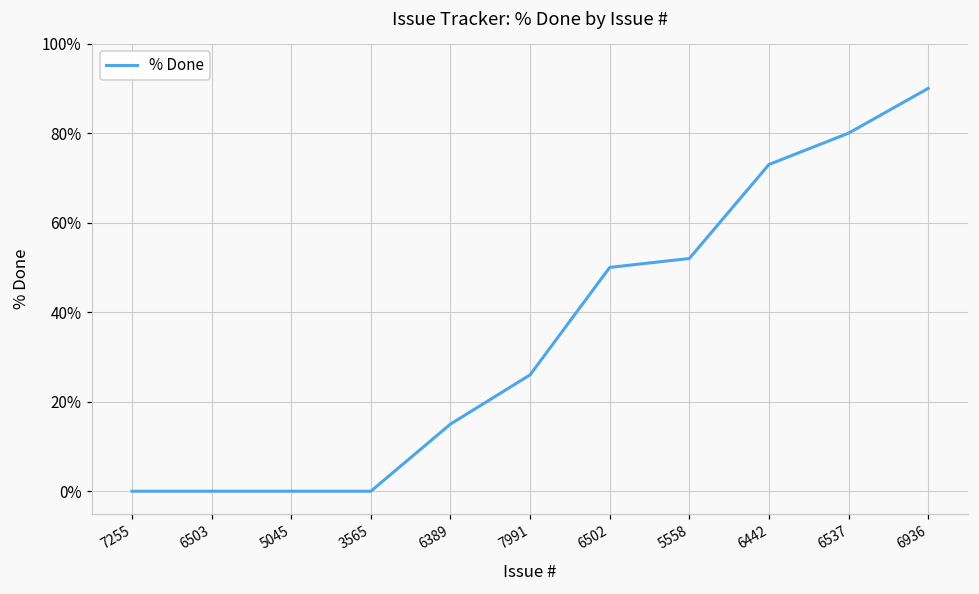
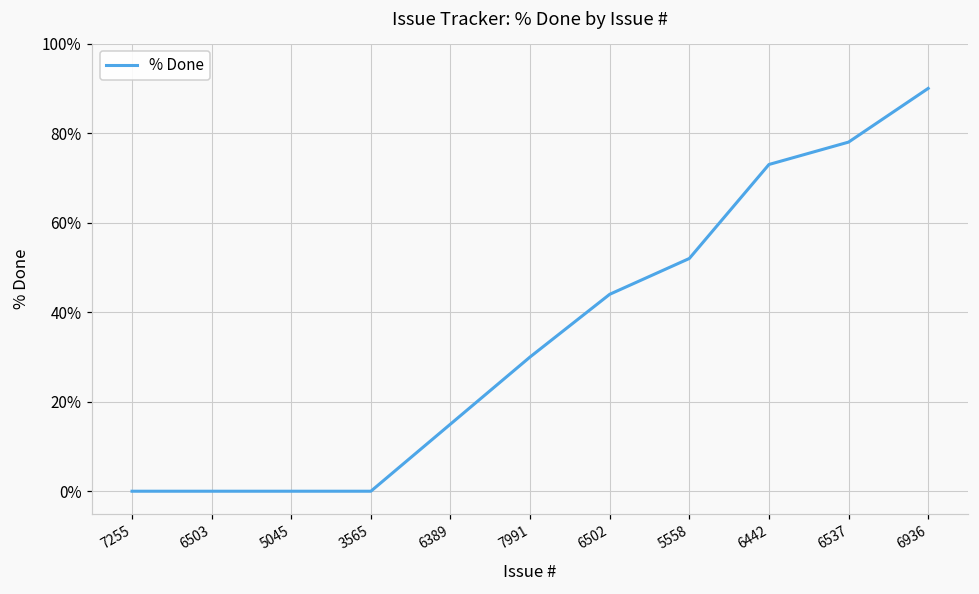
7991: 26% -> 30%
6502: 50% -> 44%
6537: 80% -> 78%
